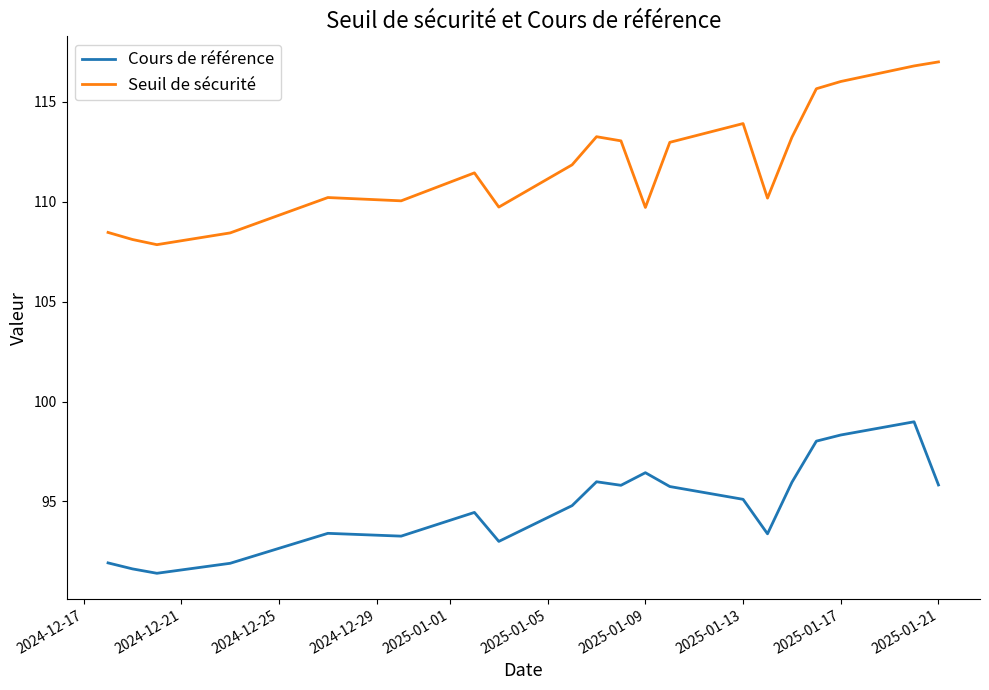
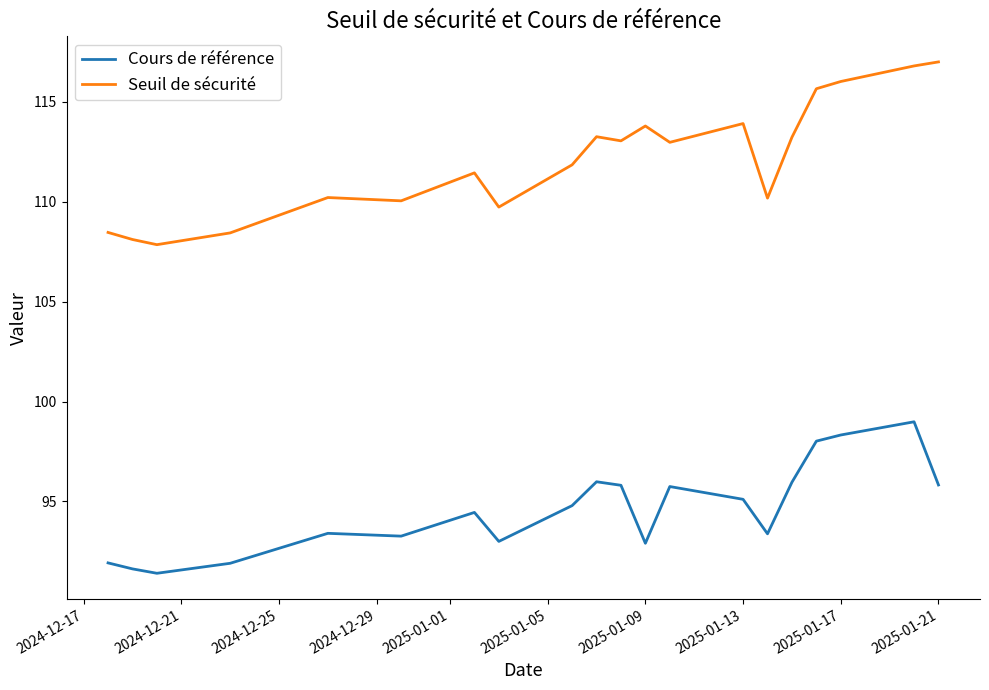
Cours de référence, 2025-01-09: 96.4 -> 92.9
Seuil de sécurité, 2025-01-09: 109.7 -> 113.8
